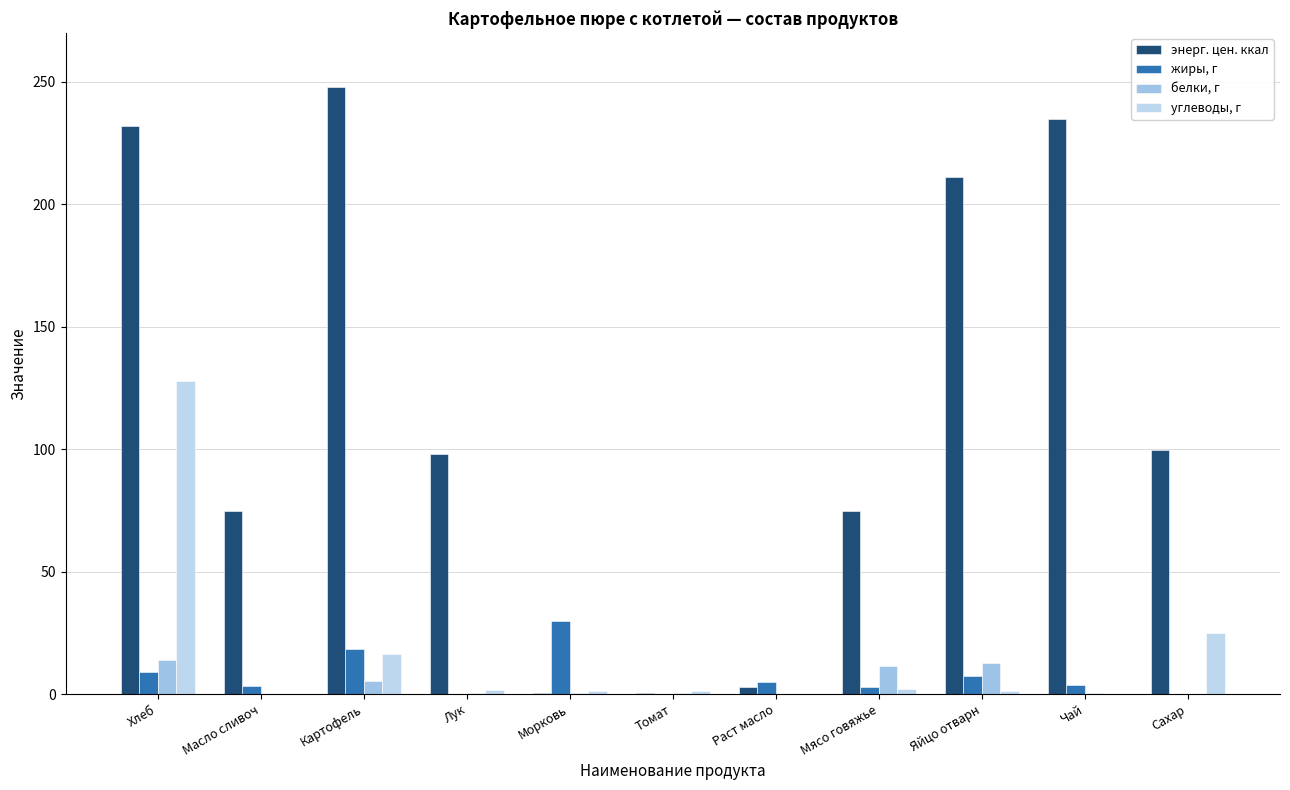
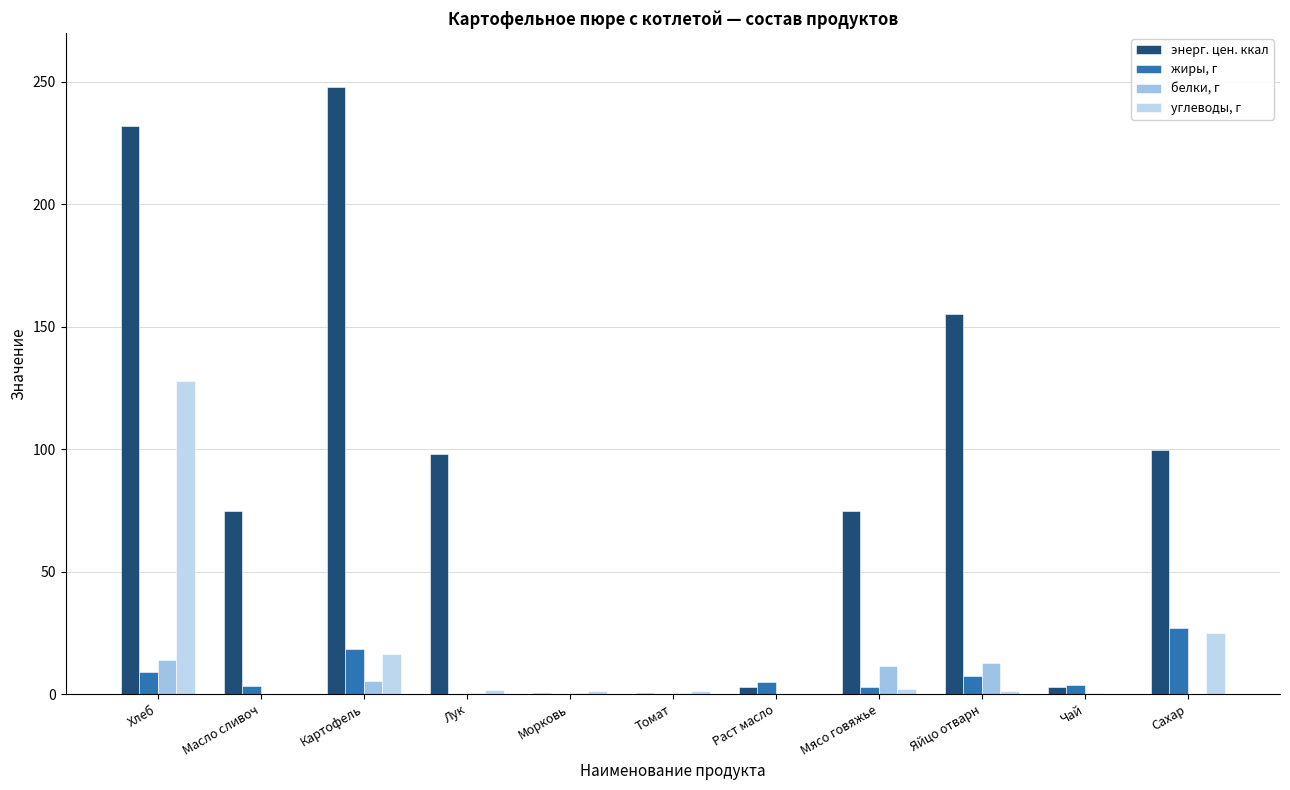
жиры, г, Морковь: 30 -> 0
энерг. цен. ккал, Яйцо отварн: 211 -> 155
энерг. цен. ккал, Чай: 235 -> 3
жиры, г, Сахар: 0 -> 27
